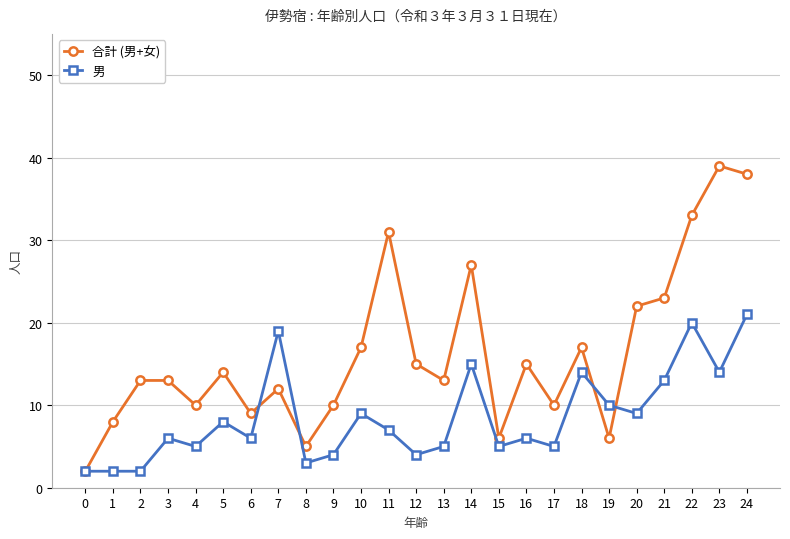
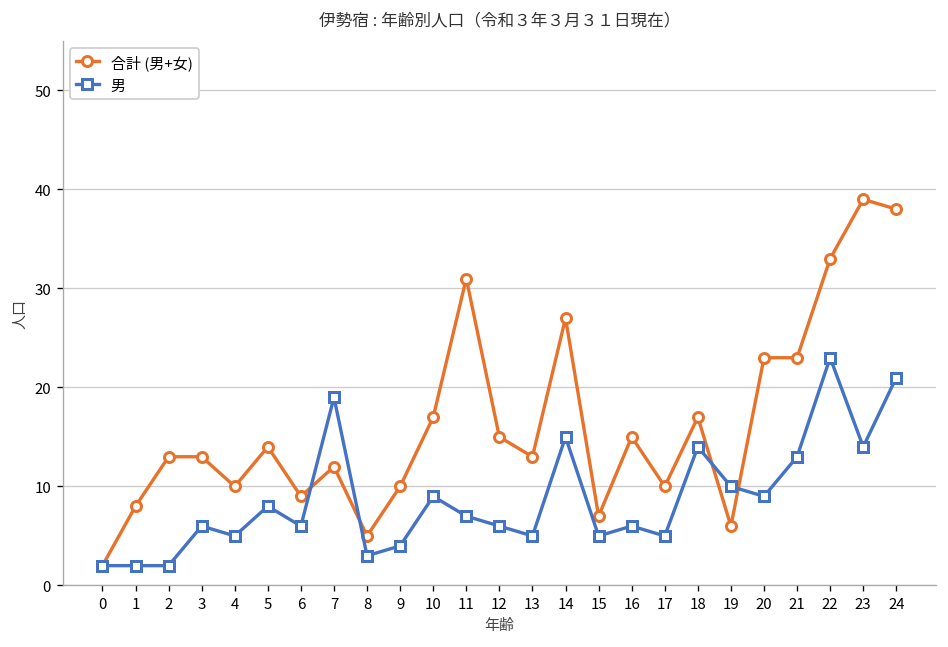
男, 12: 4 -> 6
合計 (男+女), 15: 6 -> 7
合計 (男+女), 20: 22 -> 23
男, 22: 20 -> 23
